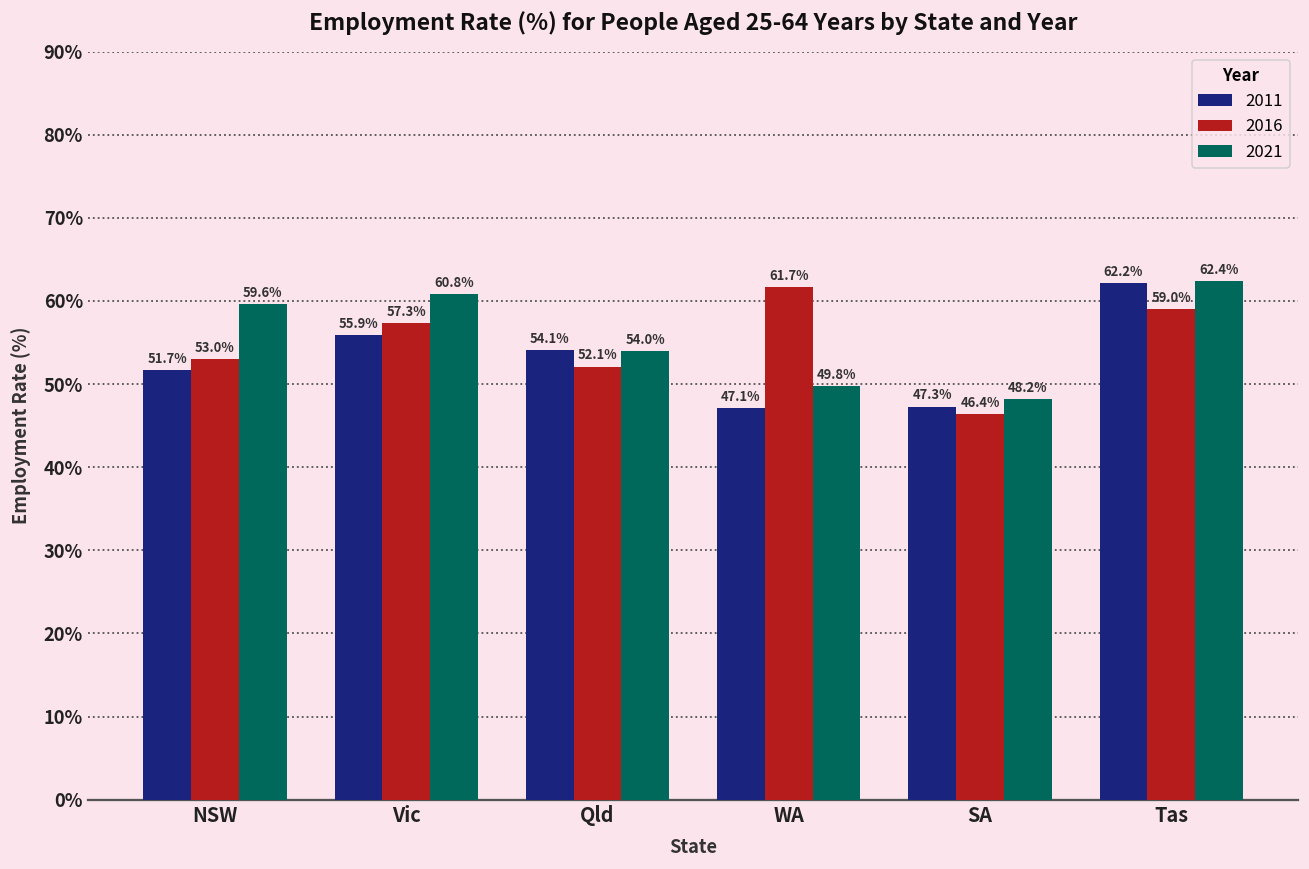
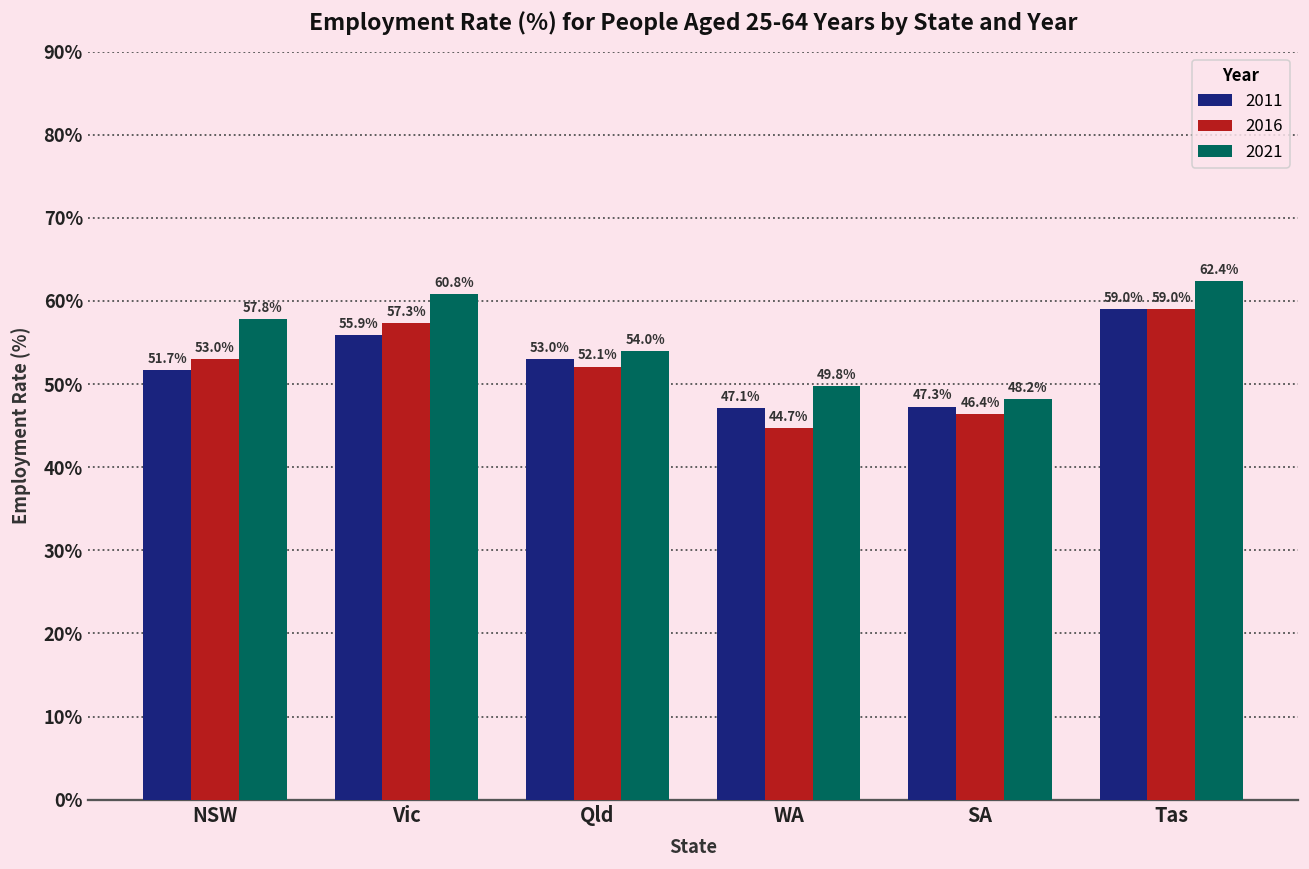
2021, NSW: 59.6% -> 57.8%
2011, Qld: 54.1% -> 53.0%
2016, WA: 61.7% -> 44.7%
2011, Tas: 62.2% -> 59.0%
